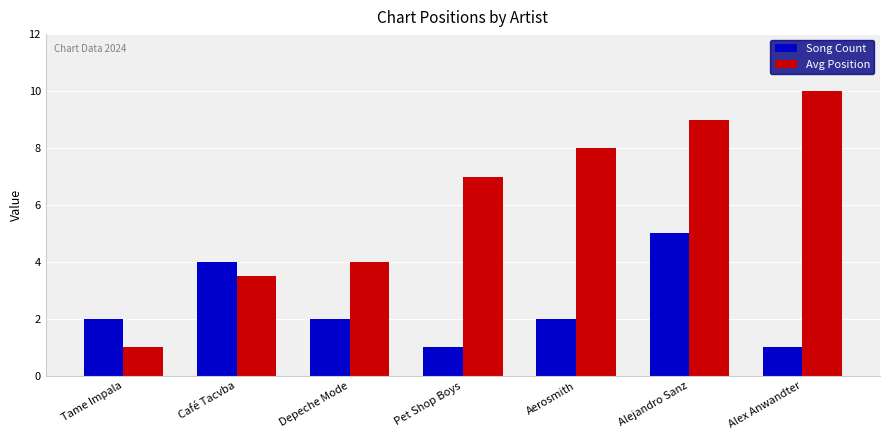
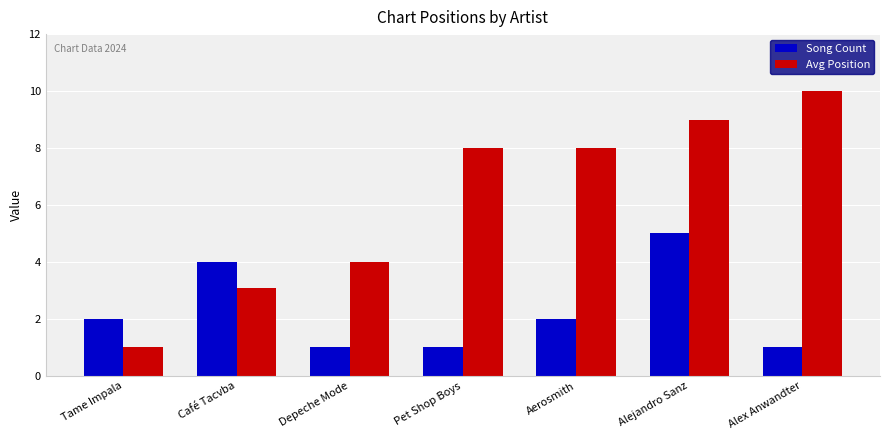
Avg Position, Café Tacvba: 3.5 -> 3.1
Song Count, Depeche Mode: 2 -> 1
Avg Position, Pet Shop Boys: 7 -> 8
